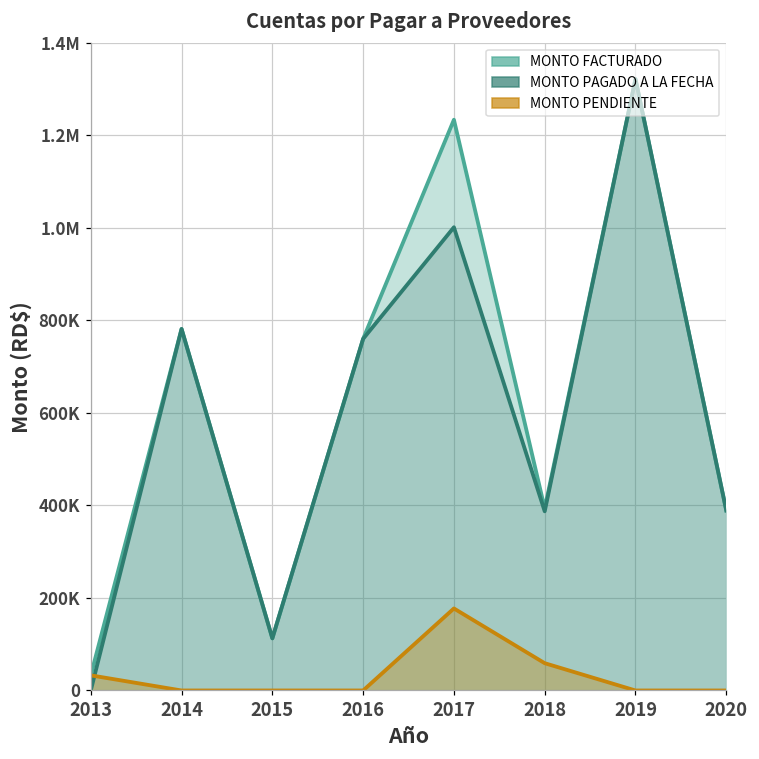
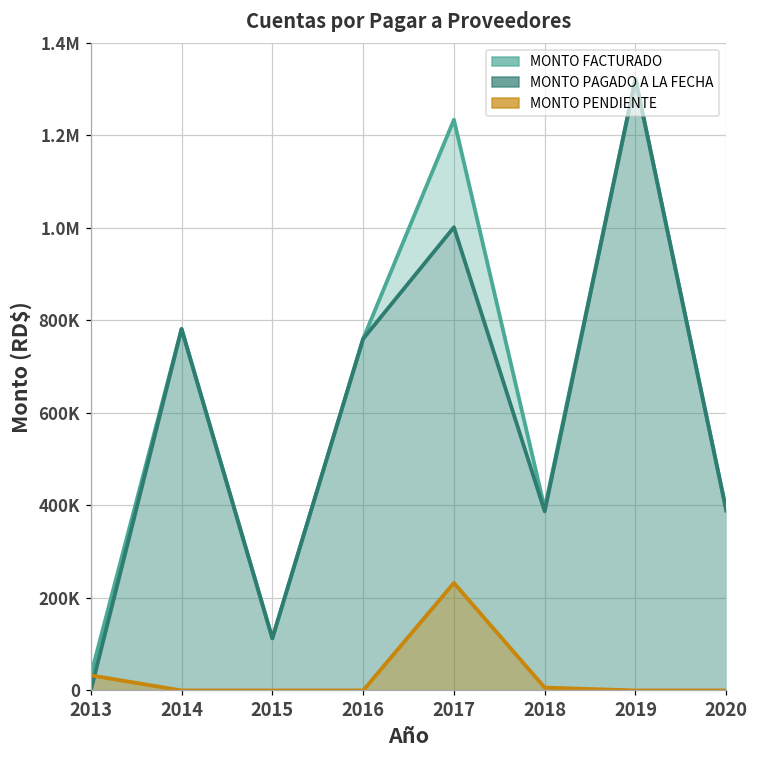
MONTO PENDIENTE, 2017: 180000 -> 230000
MONTO PENDIENTE, 2018: 60000 -> 10000
